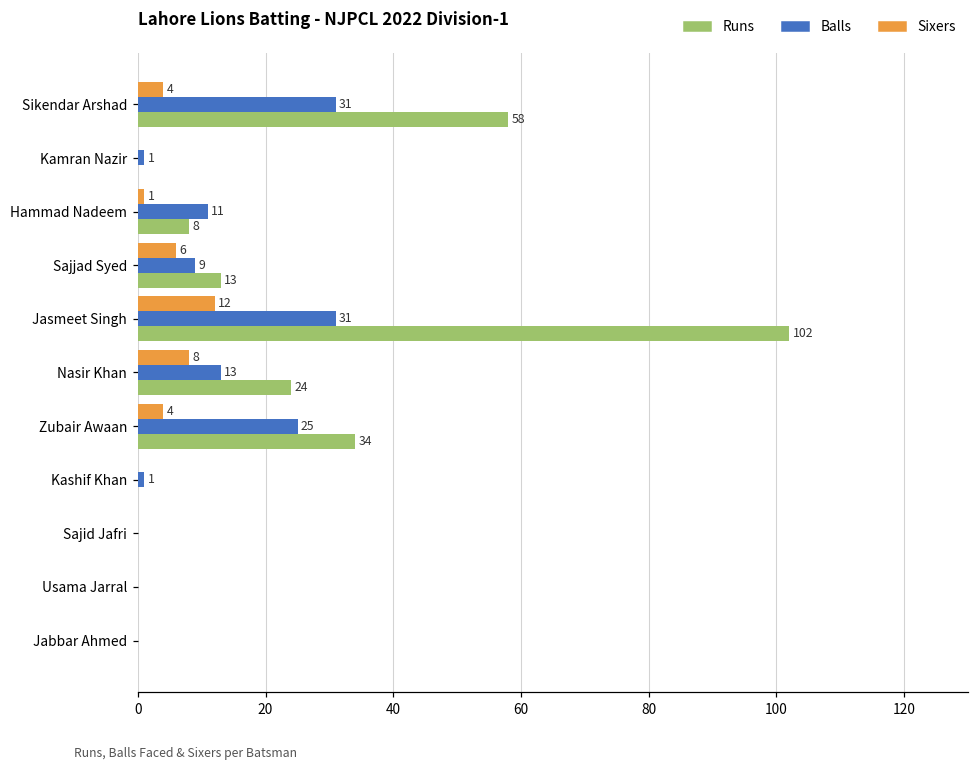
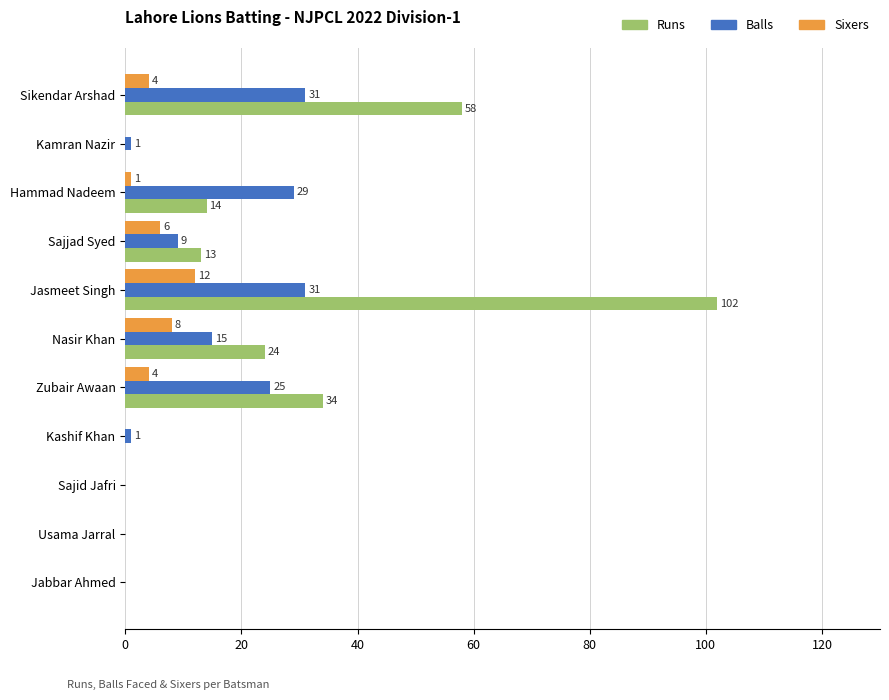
Balls, Hammad Nadeem: 11 -> 29
Runs, Hammad Nadeem: 8 -> 14
Balls, Nasir Khan: 13 -> 15
